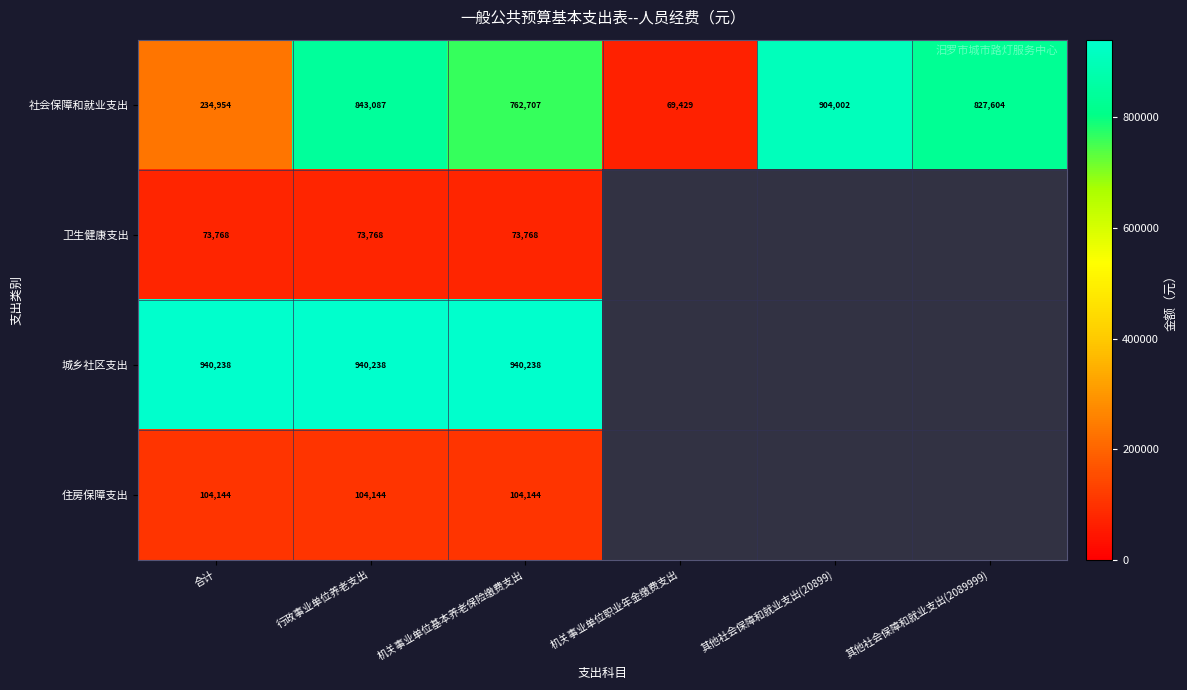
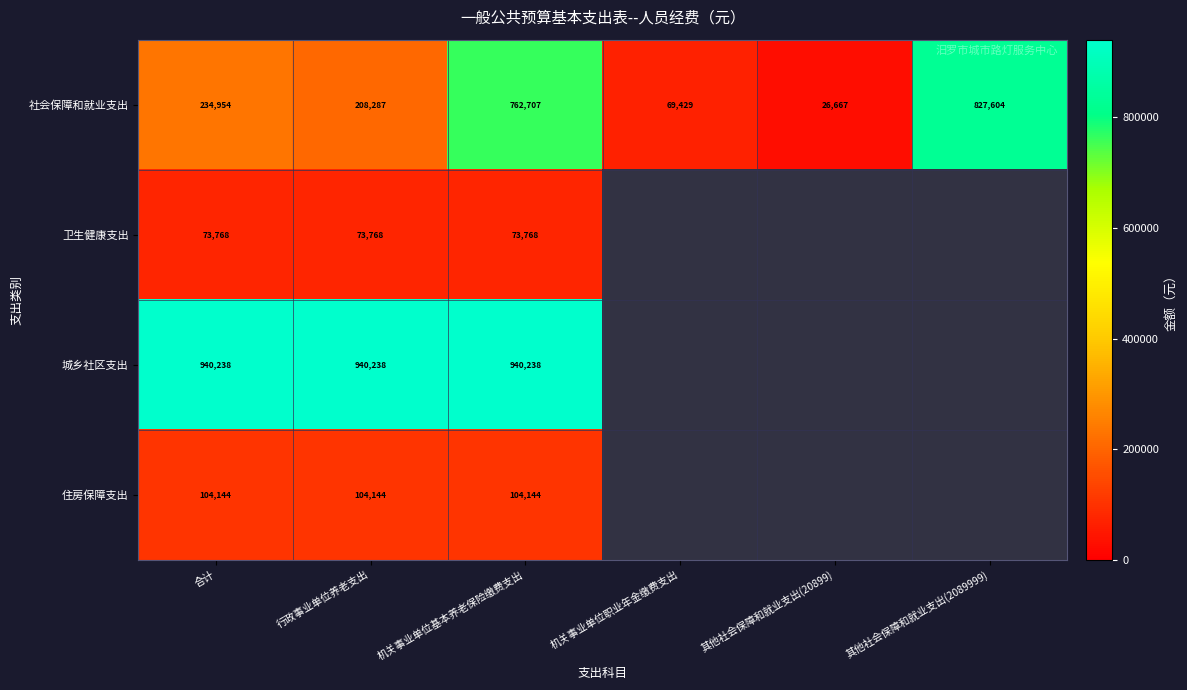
社会保障和就业支出, 行政事业单位养老支出: 843,087 -> 208,287
社会保障和就业支出, 其他社会保障和就业支出(20899): 904,002 -> 26,667
